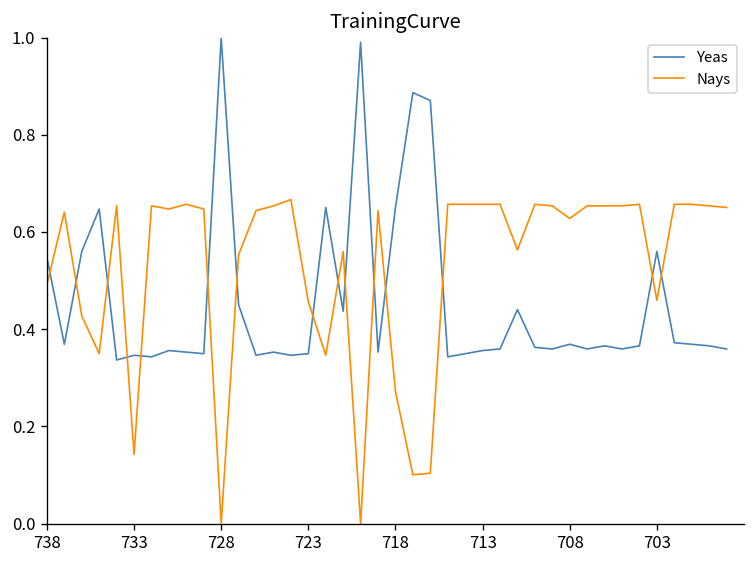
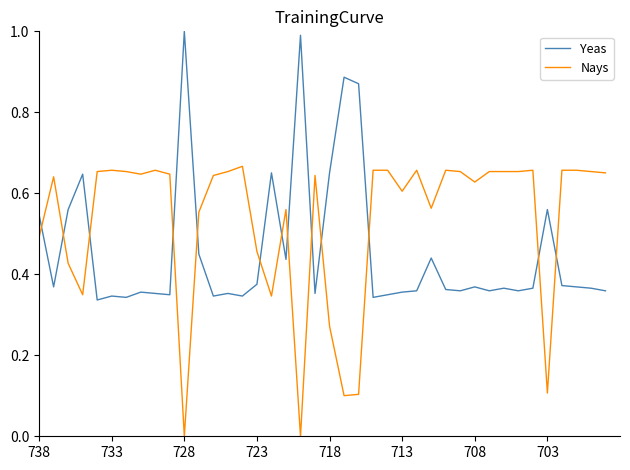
Nays, 733: 0.14 -> 0.66
Yeas, 723: 0.35 -> 0.38
Nays, 713: 0.66 -> 0.61
Nays, 703: 0.46 -> 0.11
